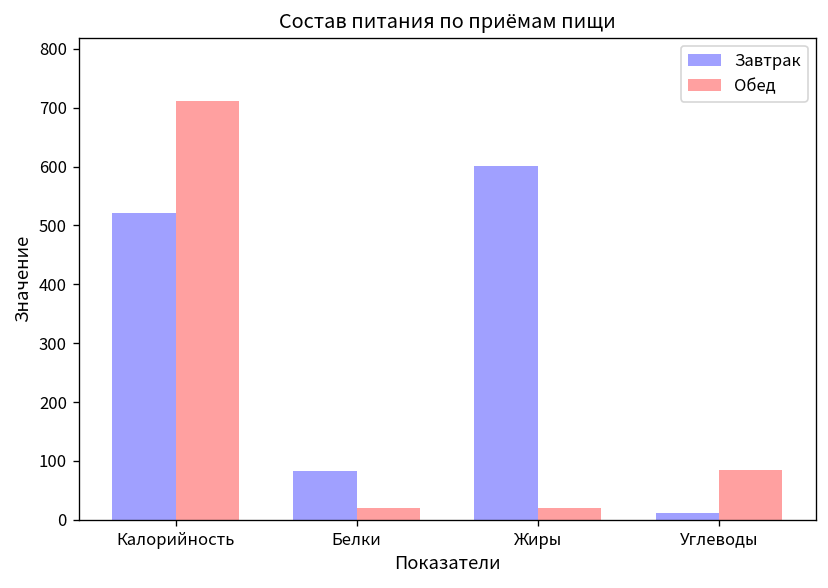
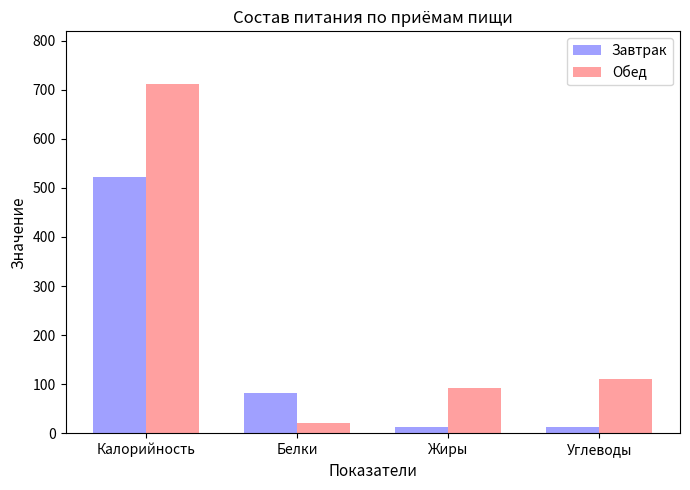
Завтрак, Жиры: 600 -> 10
Обед, Жиры: 20 -> 90
Обед, Углеводы: 80 -> 110
